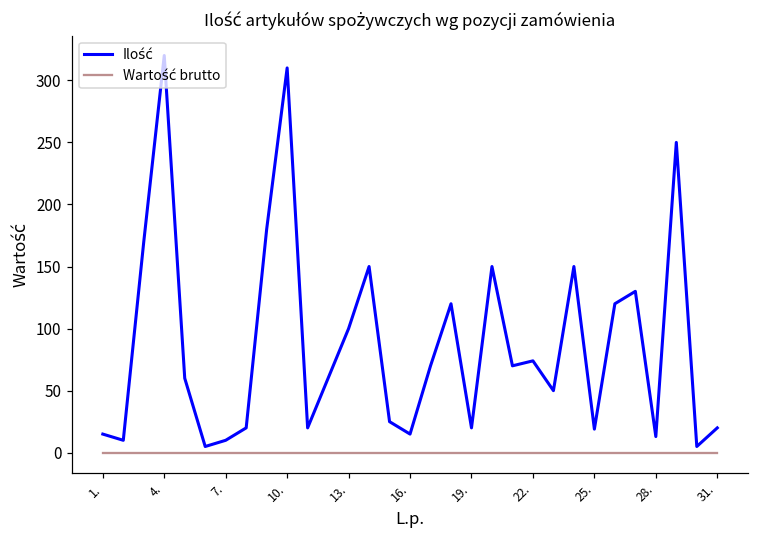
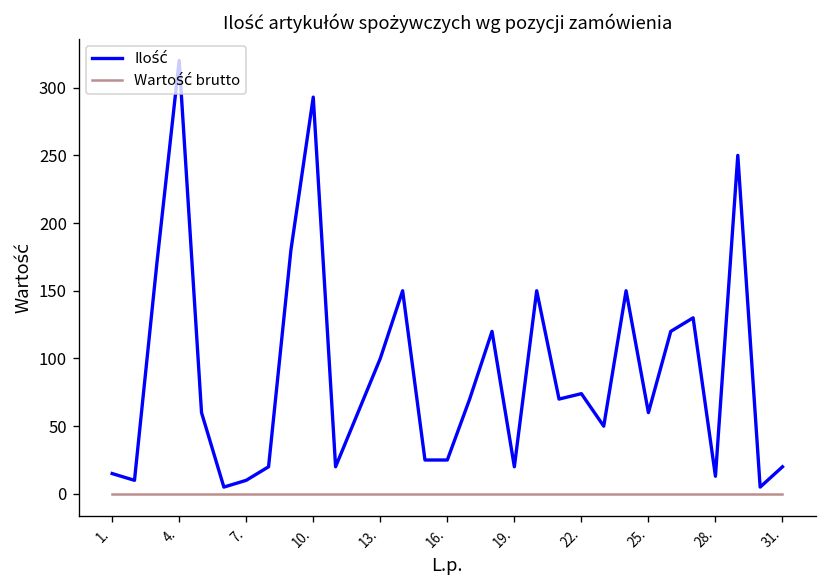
Ilość, 10.: 310 -> 293
Ilość, 16.: 15 -> 25
Ilość, 25.: 19 -> 60
